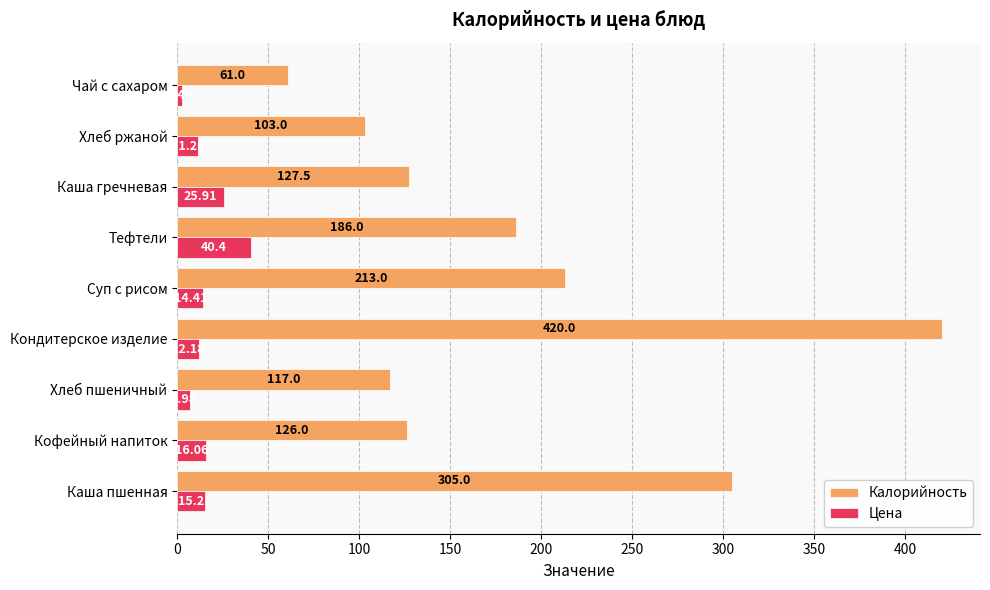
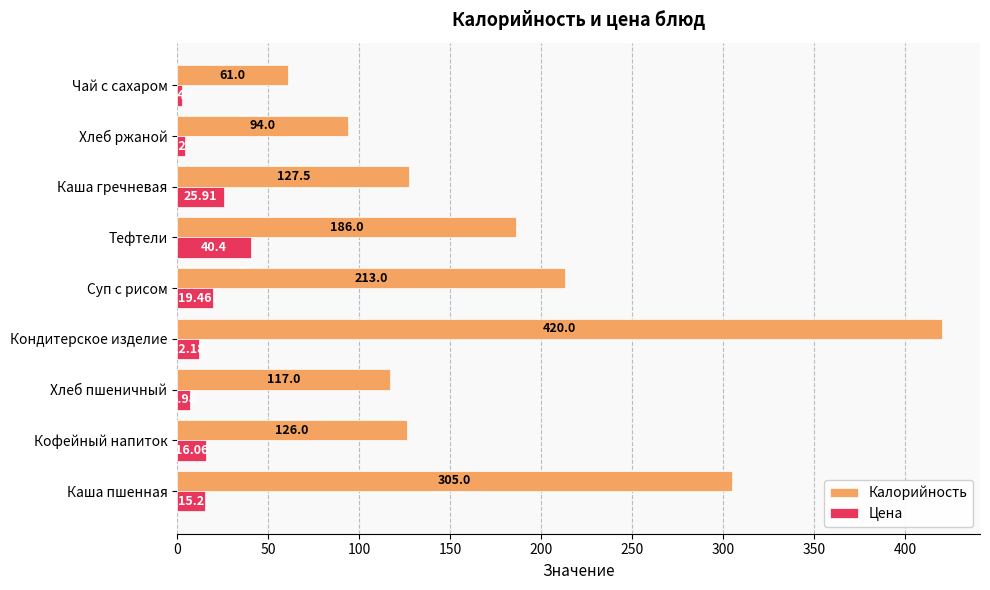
Калорийность, Хлеб ржаной: 103.0 -> 94.0
Цена, Хлеб ржаной: 11 -> 4
Цена, Суп с рисом: 14.41 -> 19.46
